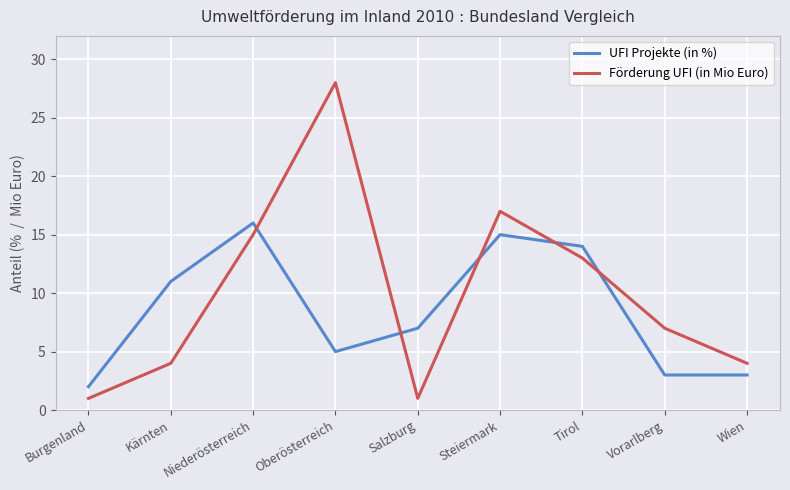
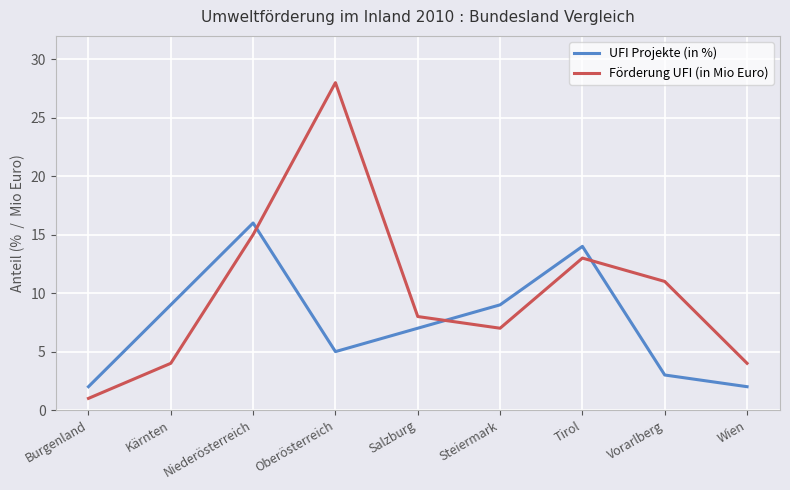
UFI Projekte (in %), Kärnten: 11 -> 9
Förderung UFI (in Mio Euro), Salzburg: 1 -> 8
UFI Projekte (in %), Steiermark: 15 -> 9
Förderung UFI (in Mio Euro), Steiermark: 17 -> 7
Förderung UFI (in Mio Euro), Vorarlberg: 7 -> 11
UFI Projekte (in %), Wien: 3 -> 2
